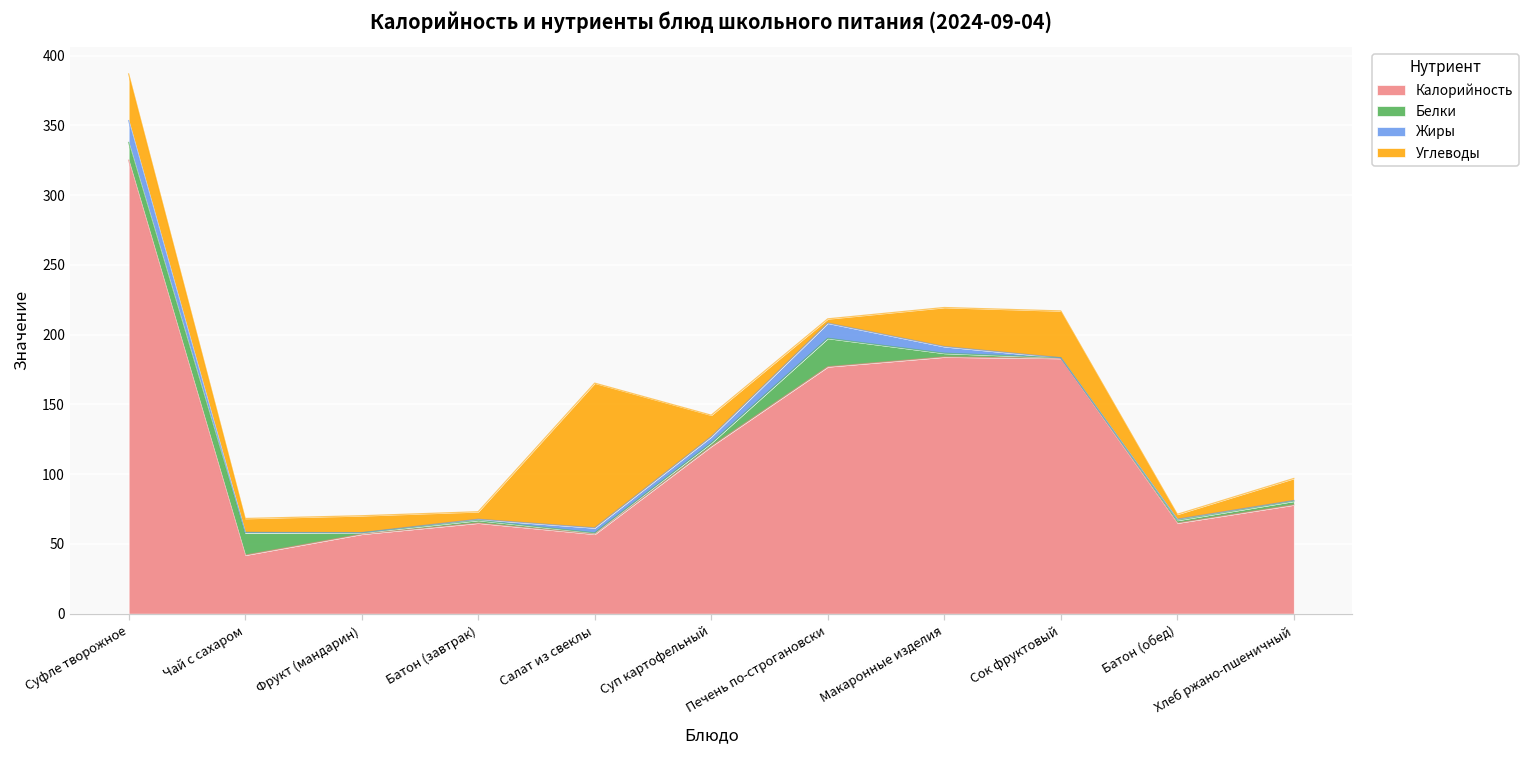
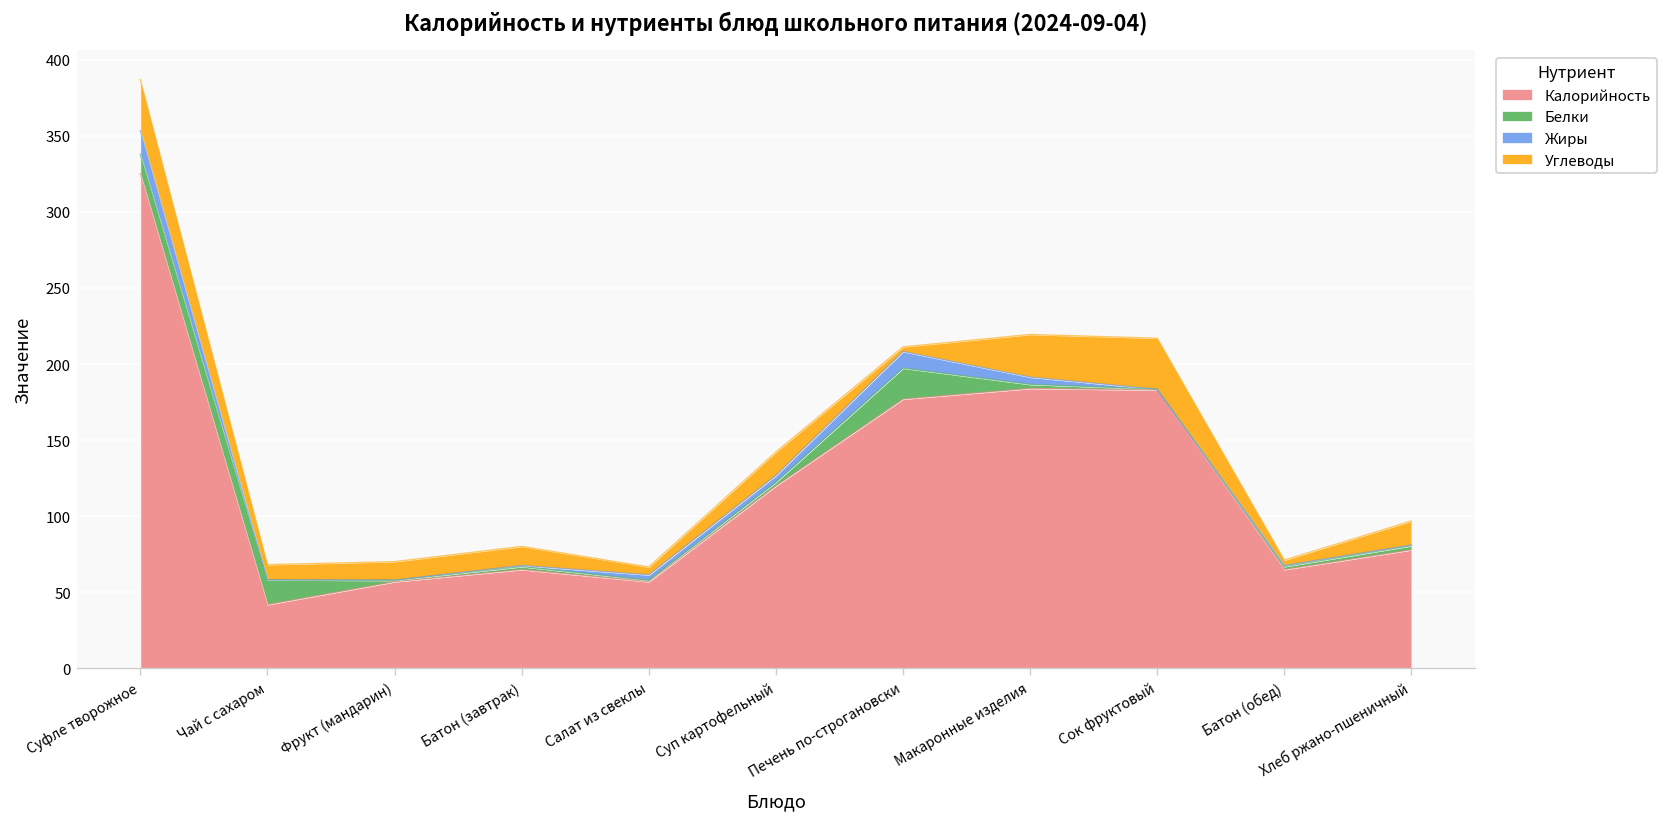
Углеводы, Батон (завтрак): 5 -> 13
Углеводы, Салат из свеклы: 104 -> 5
